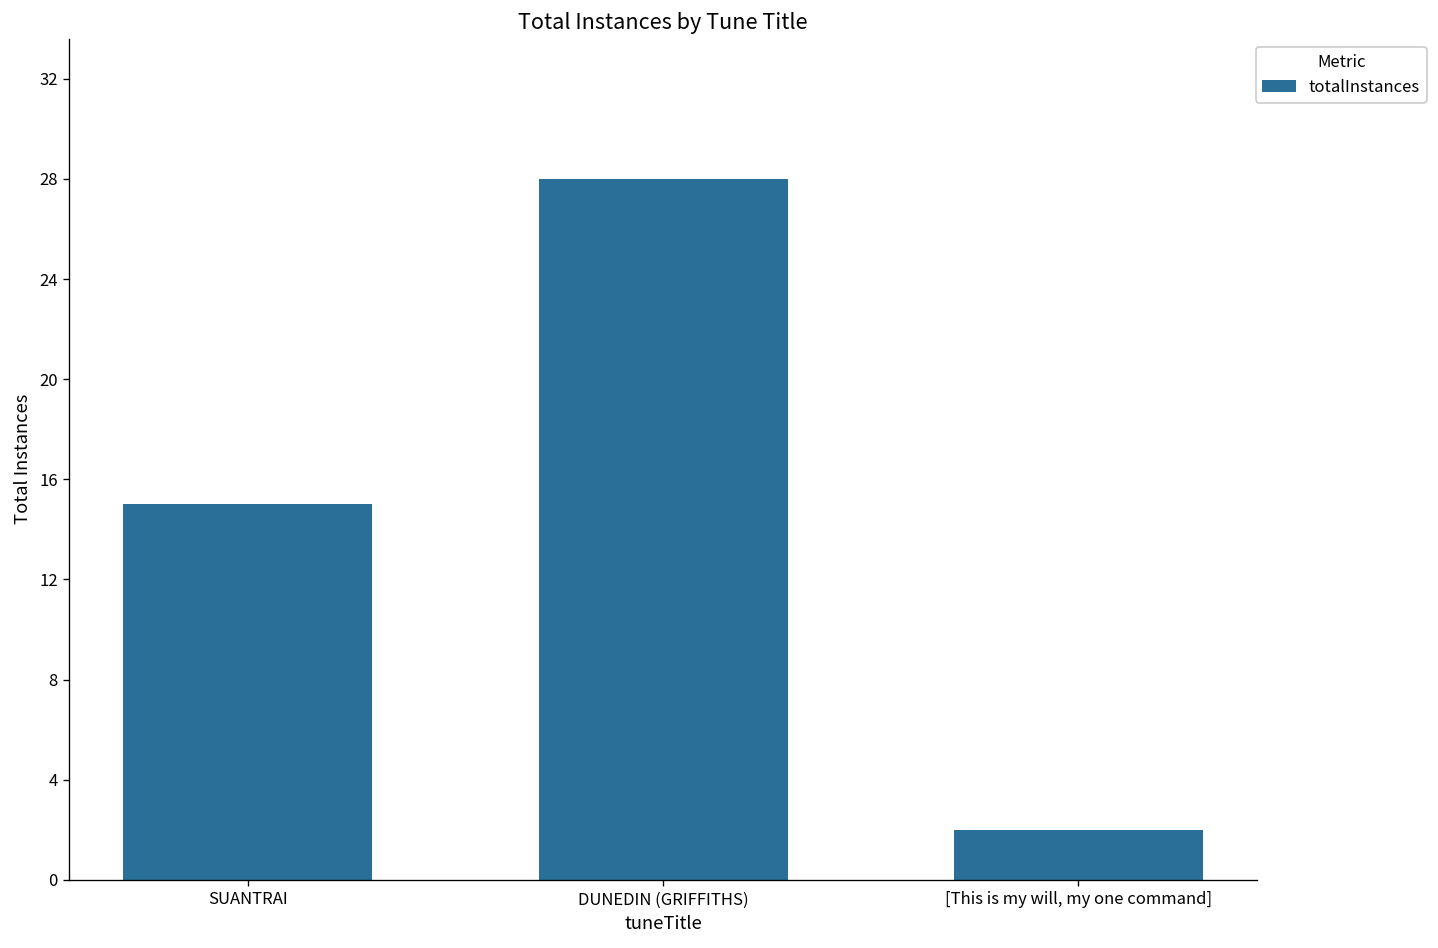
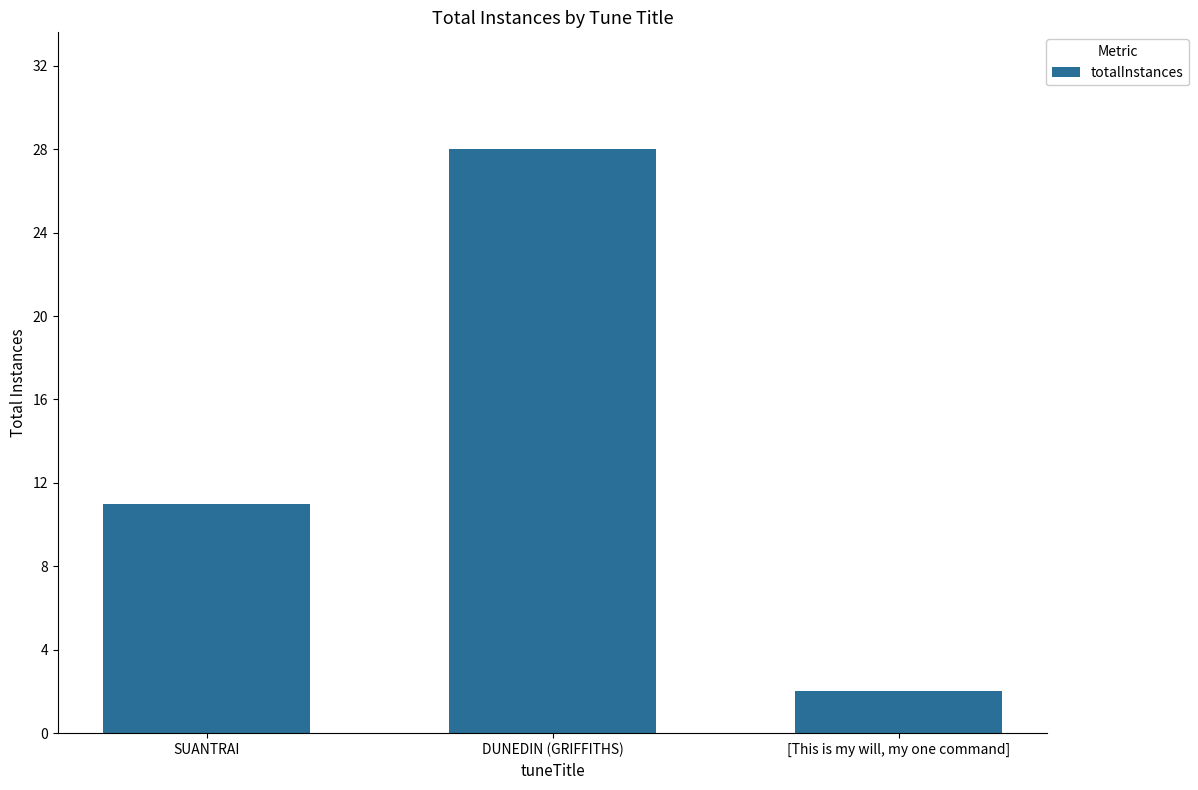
SUANTRAI: 15 -> 11
